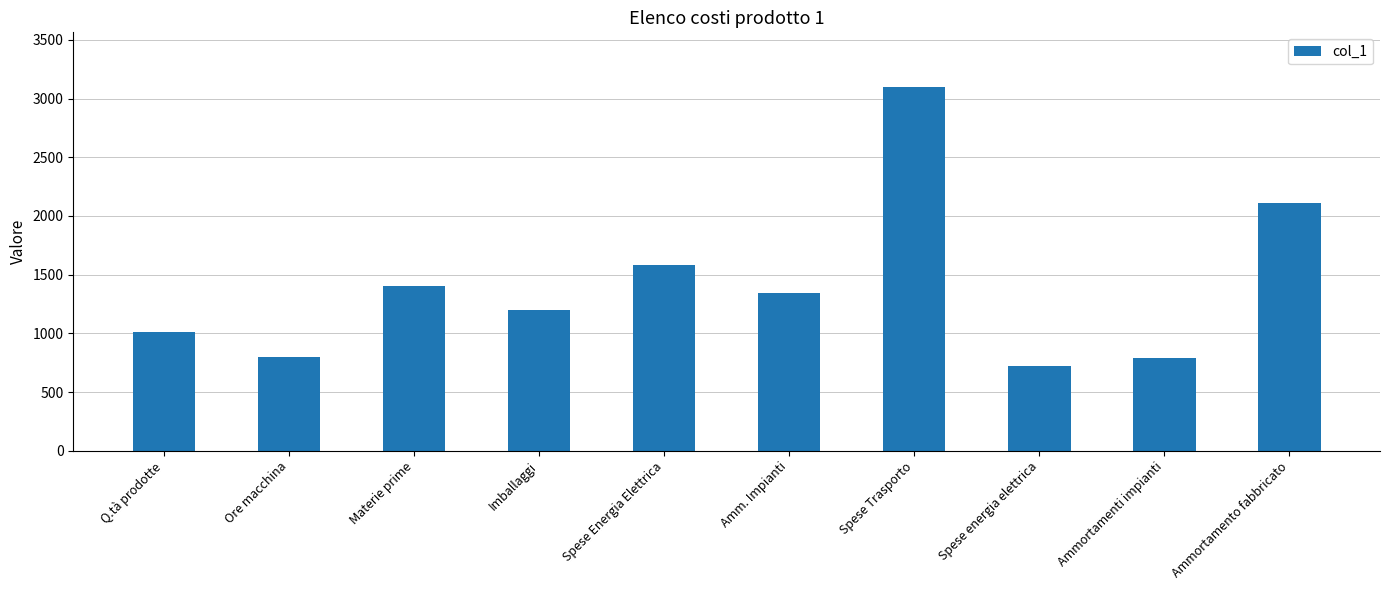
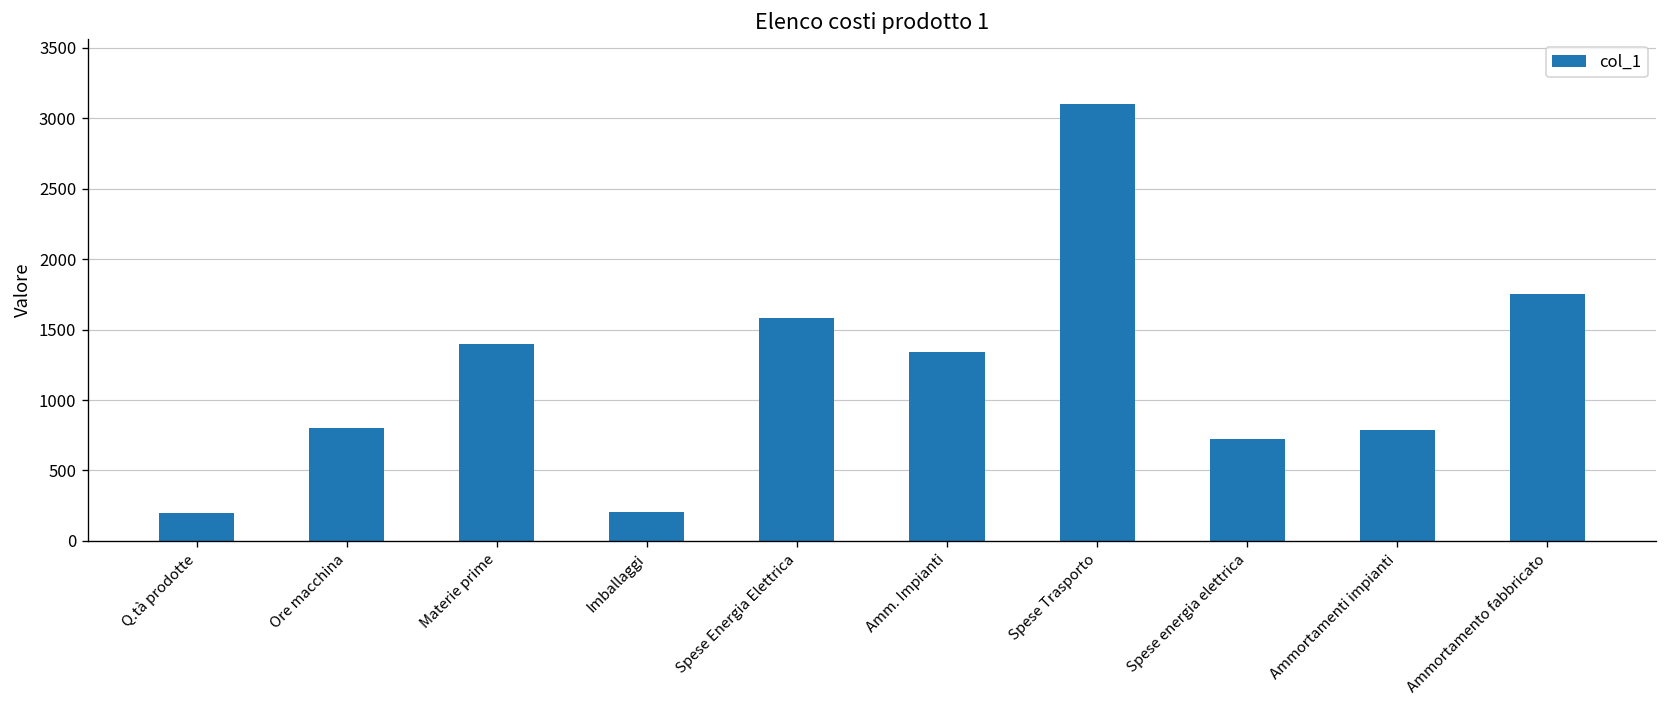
Q.tà prodotte: 1010 -> 200
Imballaggi: 1200 -> 200
Ammortamento fabbricato: 2110 -> 1760
